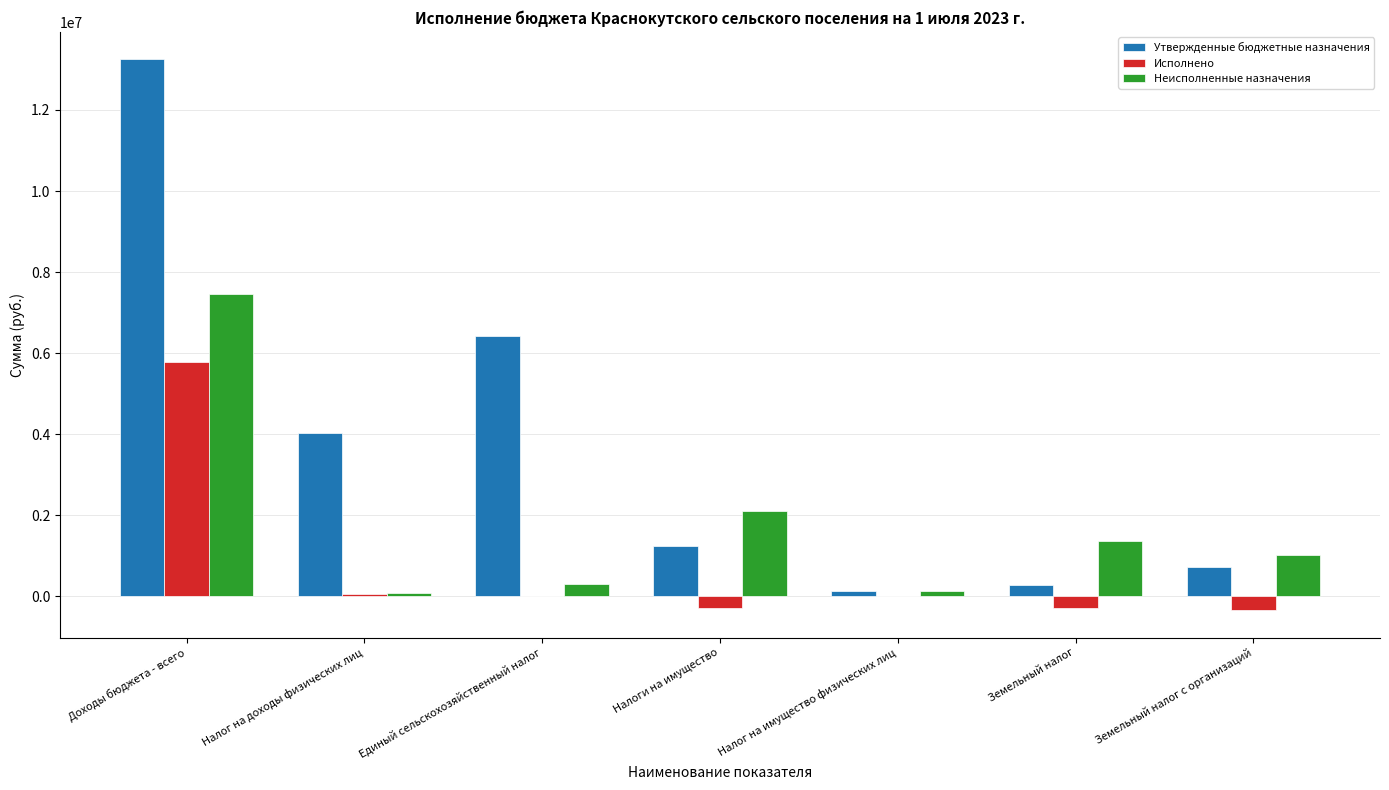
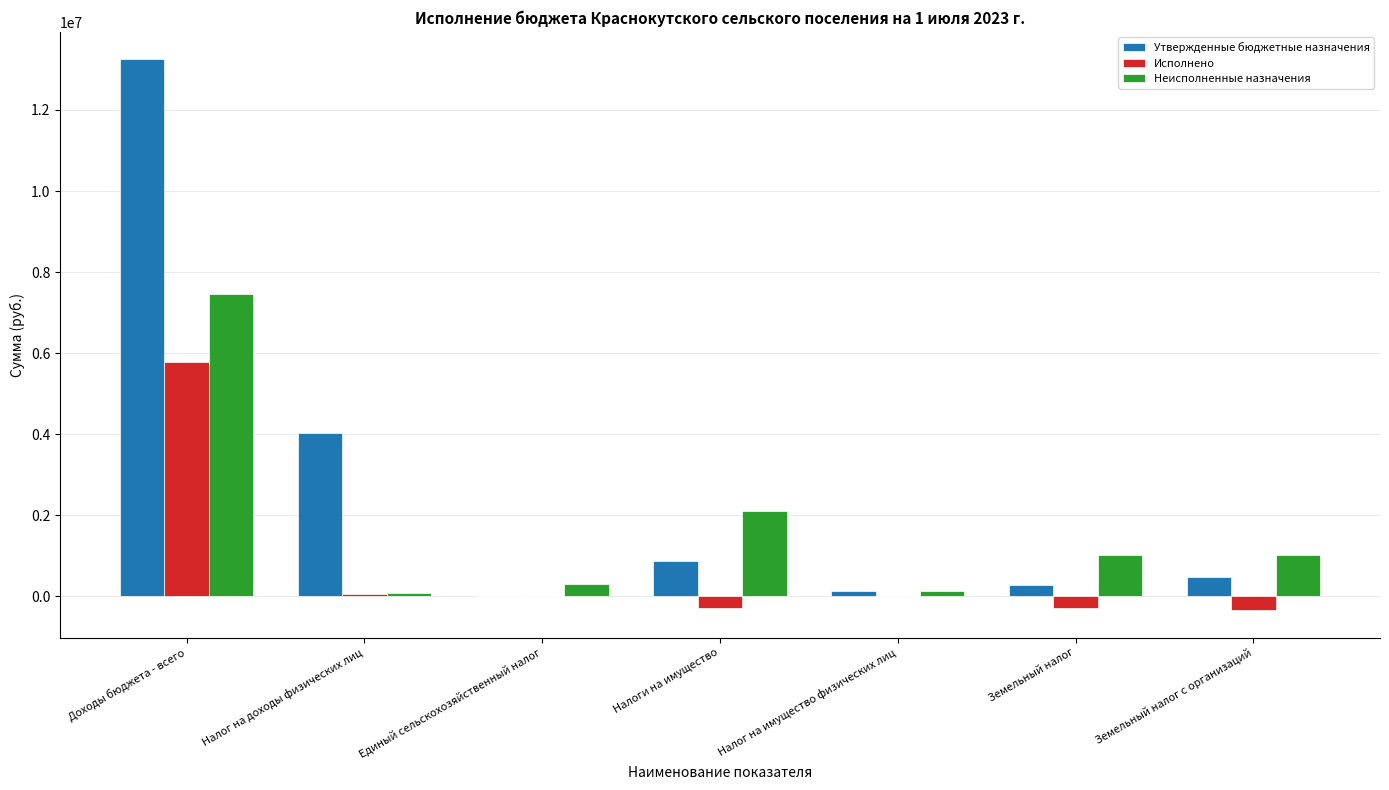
Утвержденные бюджетные назначения, Единый сельскохозяйственный налог: 6400000 -> 0
Утвержденные бюджетные назначения, Налоги на имущество: 1300000 -> 900000
Неисполненные назначения, Земельный налог: 1400000 -> 1000000
Утвержденные бюджетные назначения, Земельный налог с организаций: 700000 -> 500000
